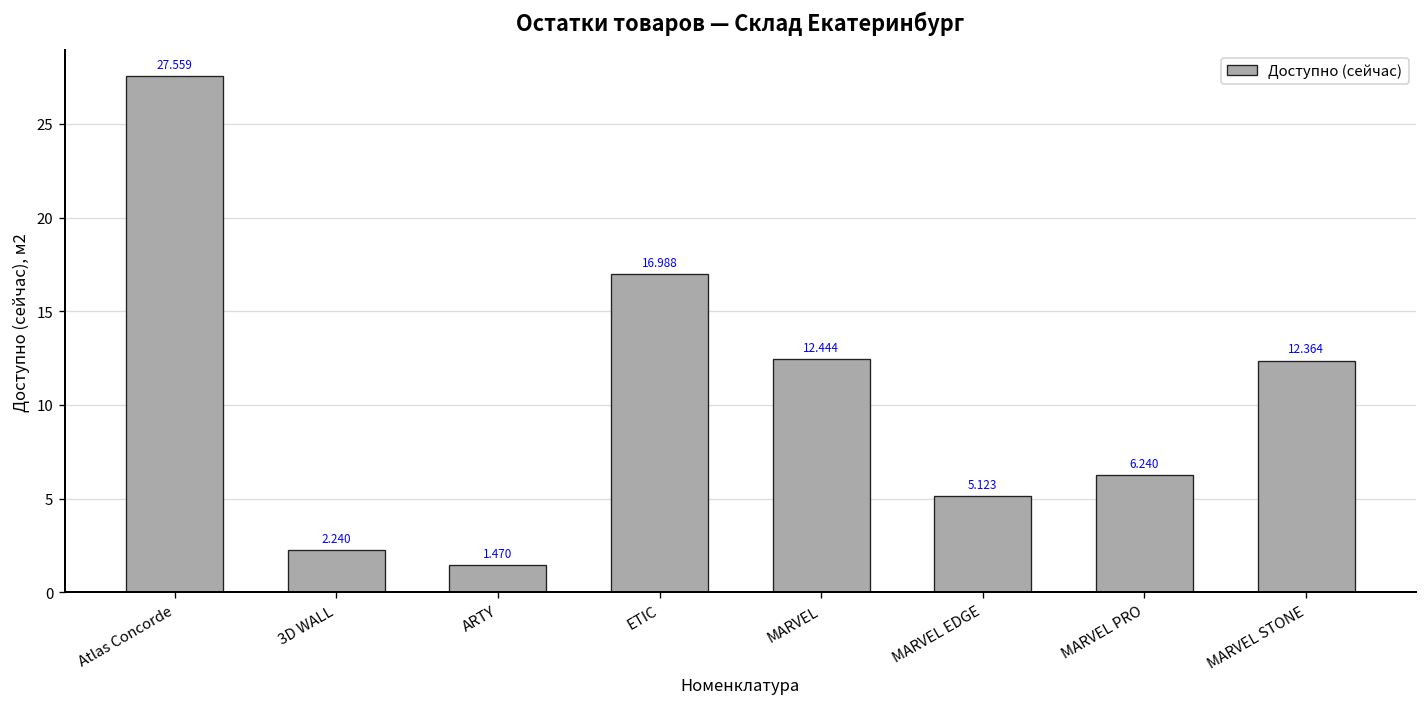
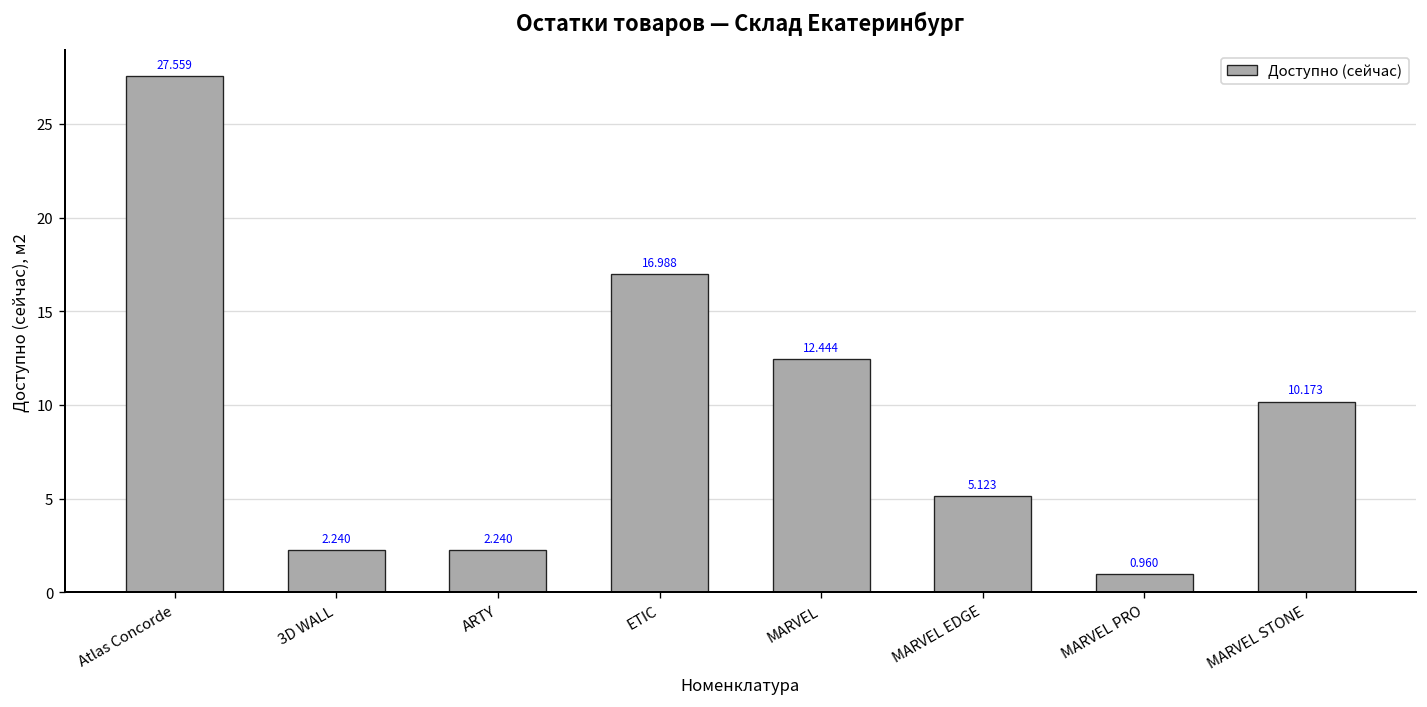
ARTY: 1.470 -> 2.240
MARVEL PRO: 6.240 -> 0.960
MARVEL STONE: 12.364 -> 10.173
